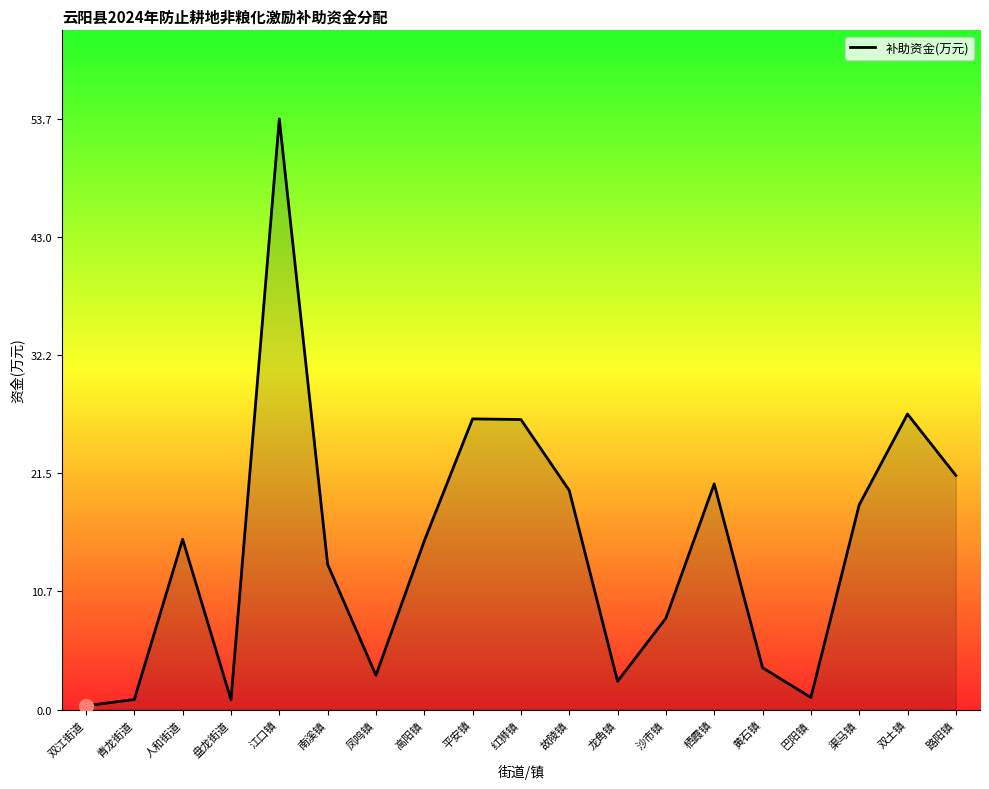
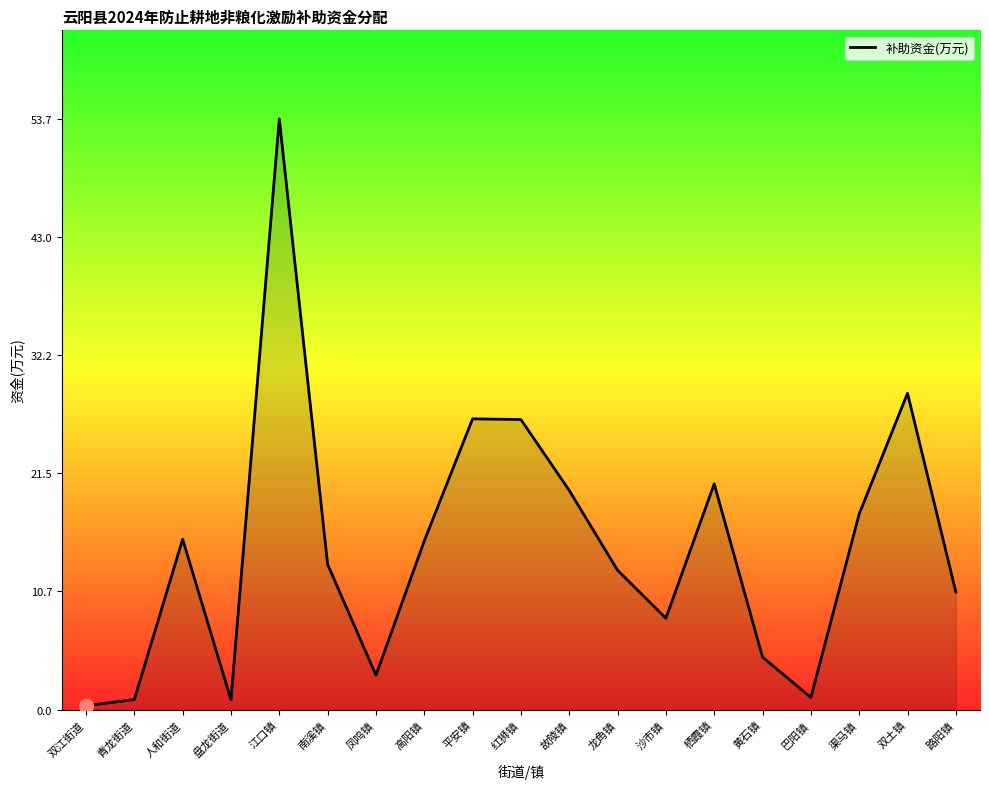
补助资金(万元), 龙角镇: 2.6 -> 12.7
补助资金(万元), 黄石镇: 3.8 -> 4.8
补助资金(万元), 渠马镇: 18.6 -> 17.8
补助资金(万元), 双土镇: 26.9 -> 28.8
补助资金(万元), 路阳镇: 21.3 -> 10.7
